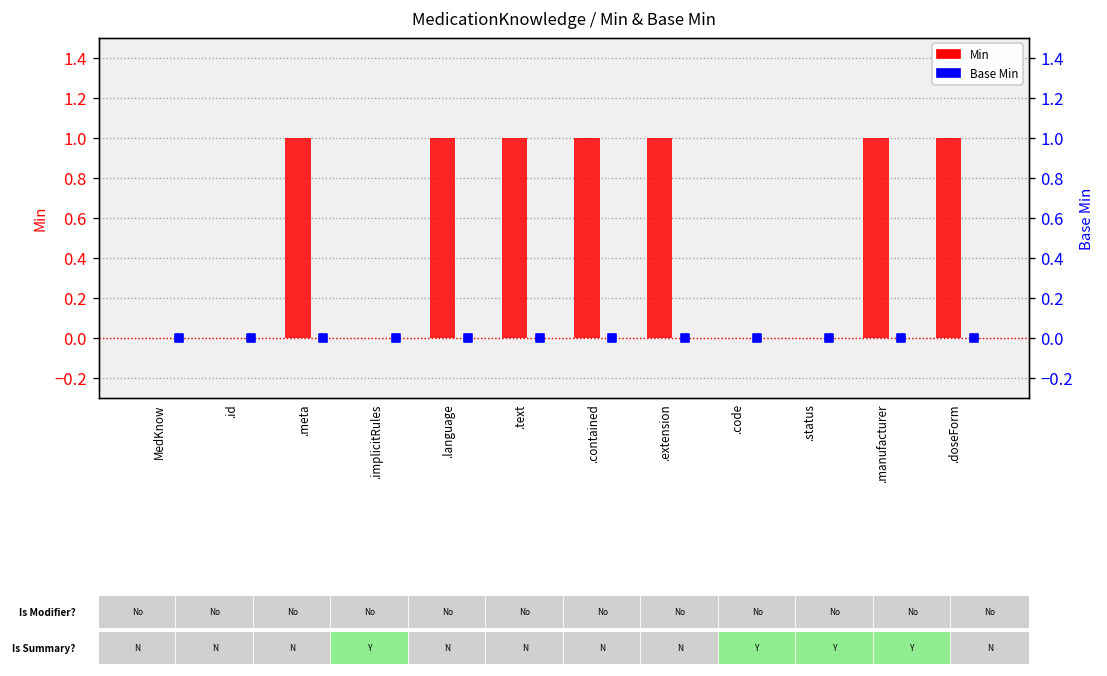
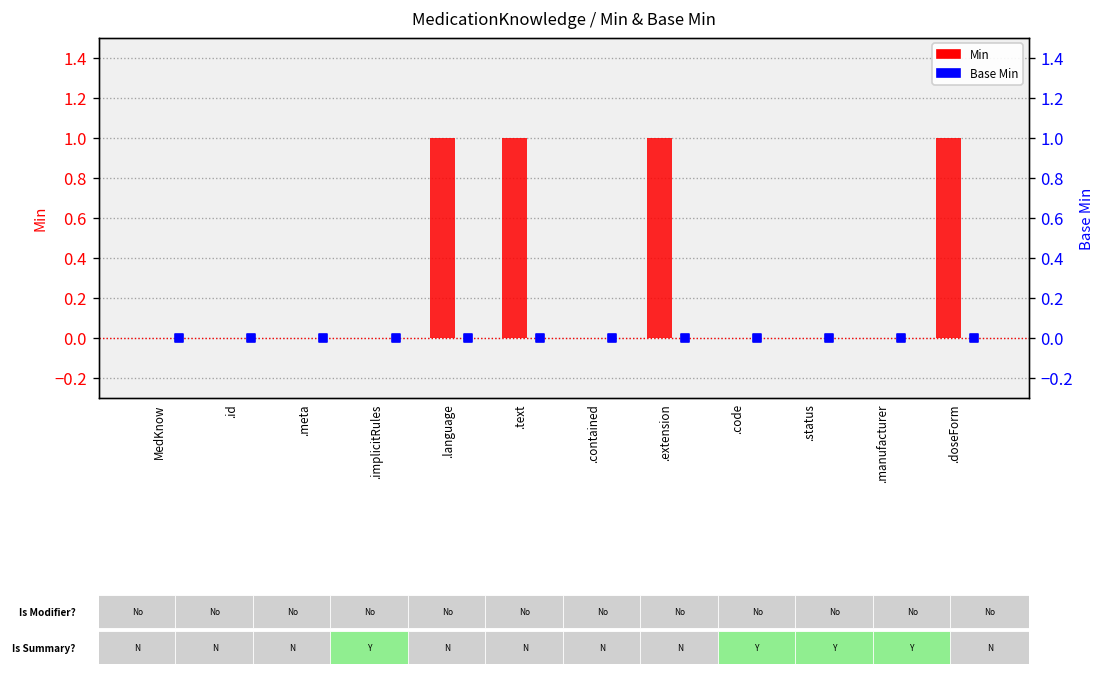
Min, .meta: 1 -> 0
Min, .contained: 1 -> 0
Min, .manufacturer: 1 -> 0
